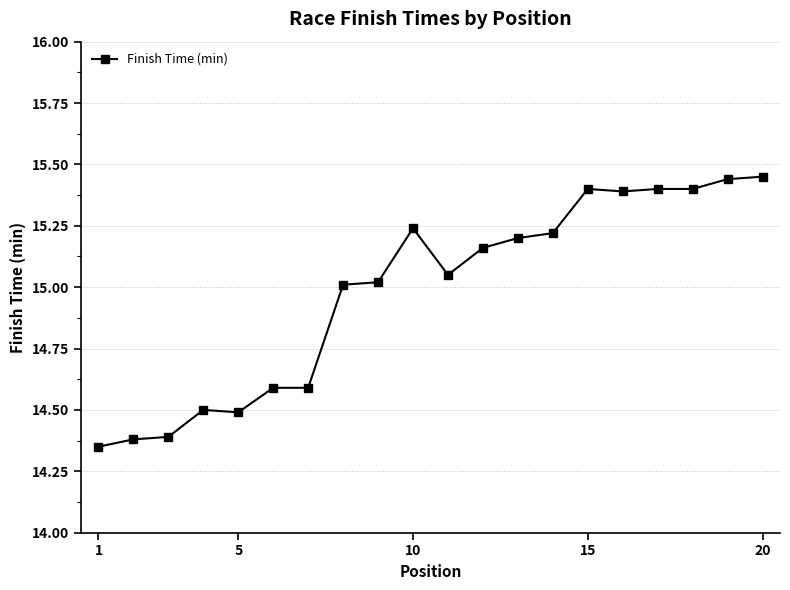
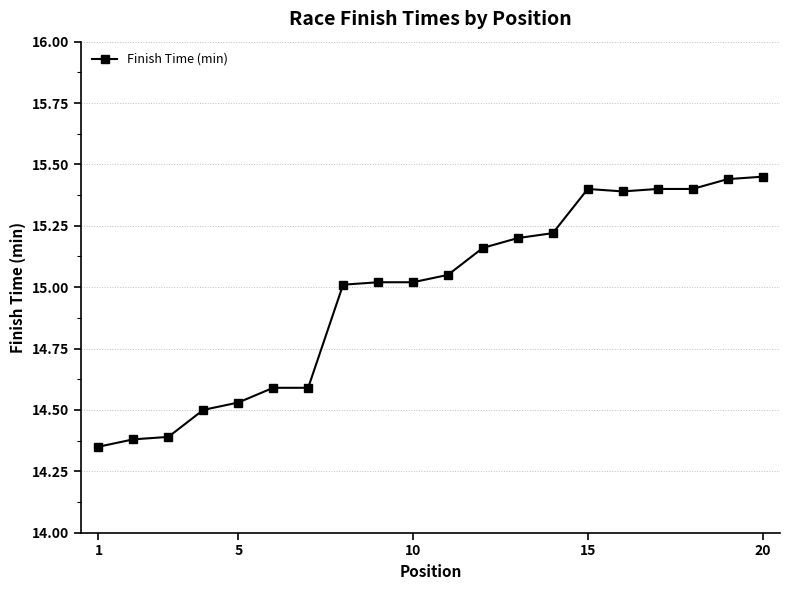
5: 14.49 -> 14.53
10: 15.24 -> 15.02
